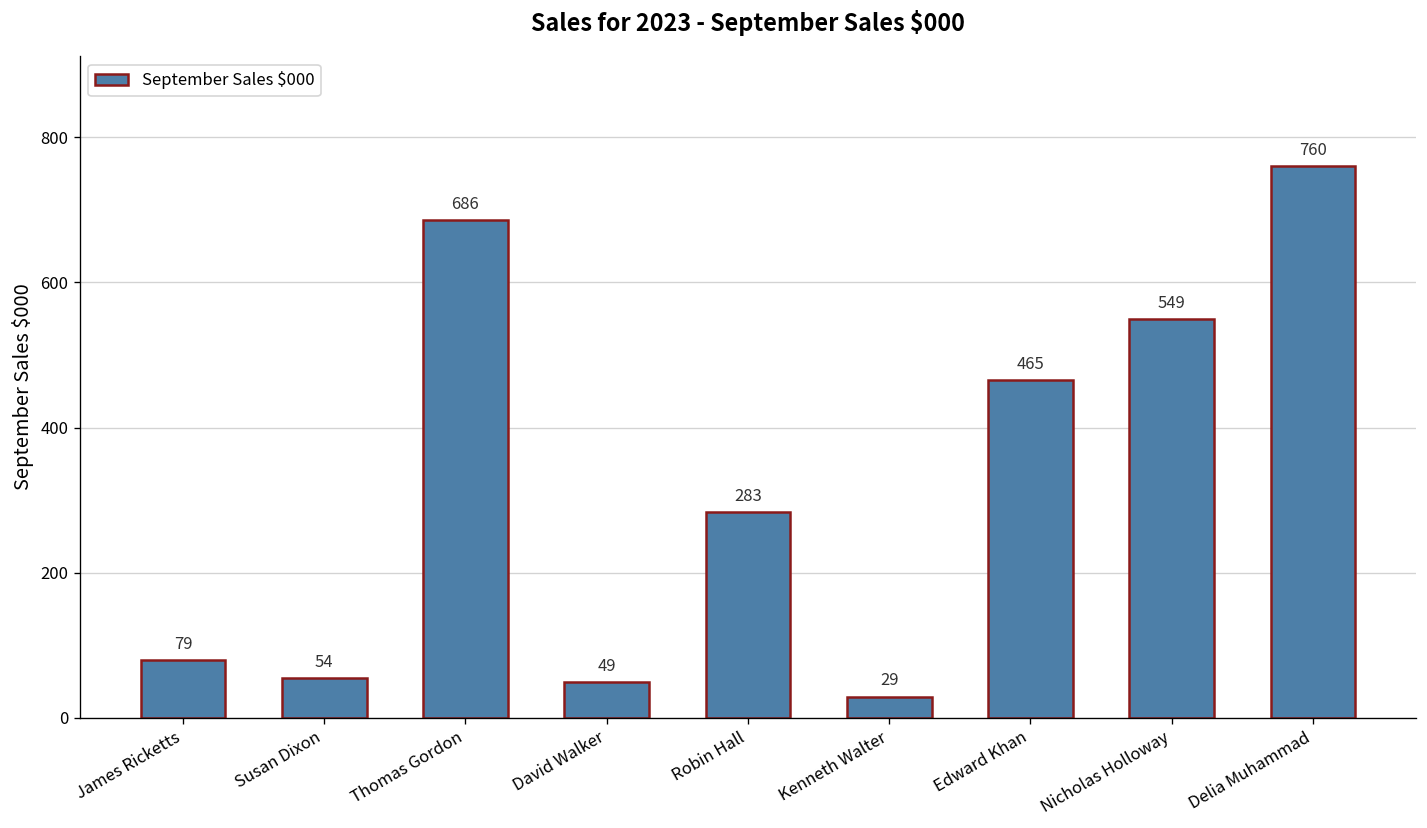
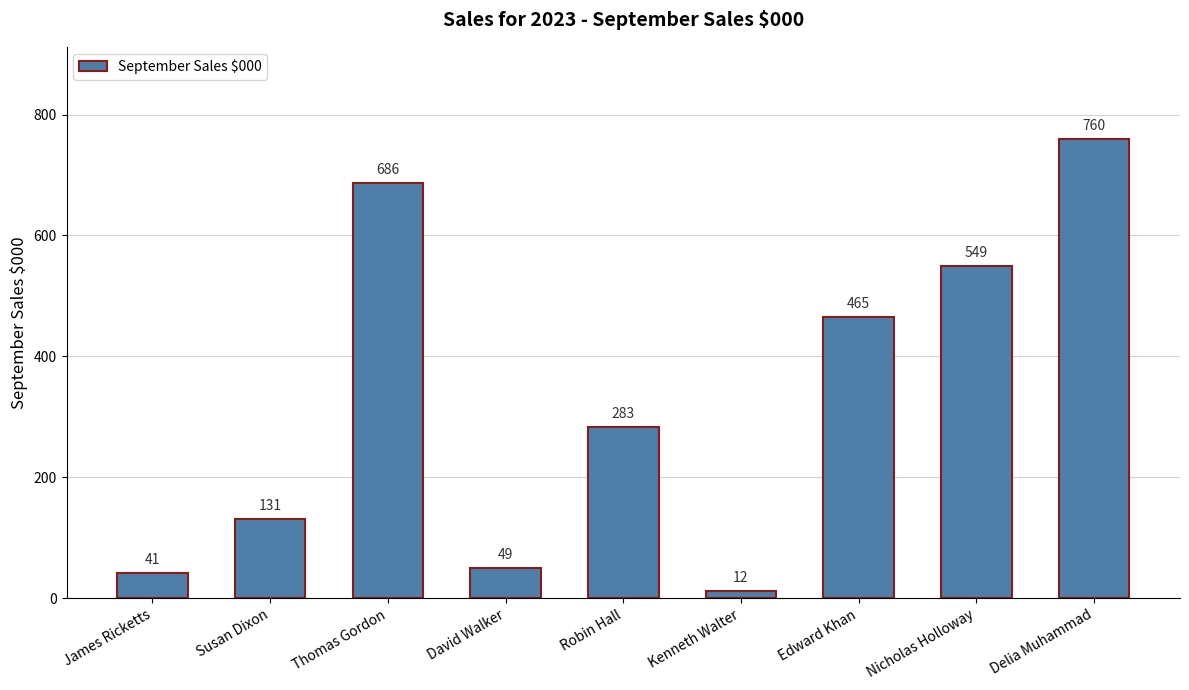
James Ricketts: 79 -> 41
Susan Dixon: 54 -> 131
Kenneth Walter: 29 -> 12
